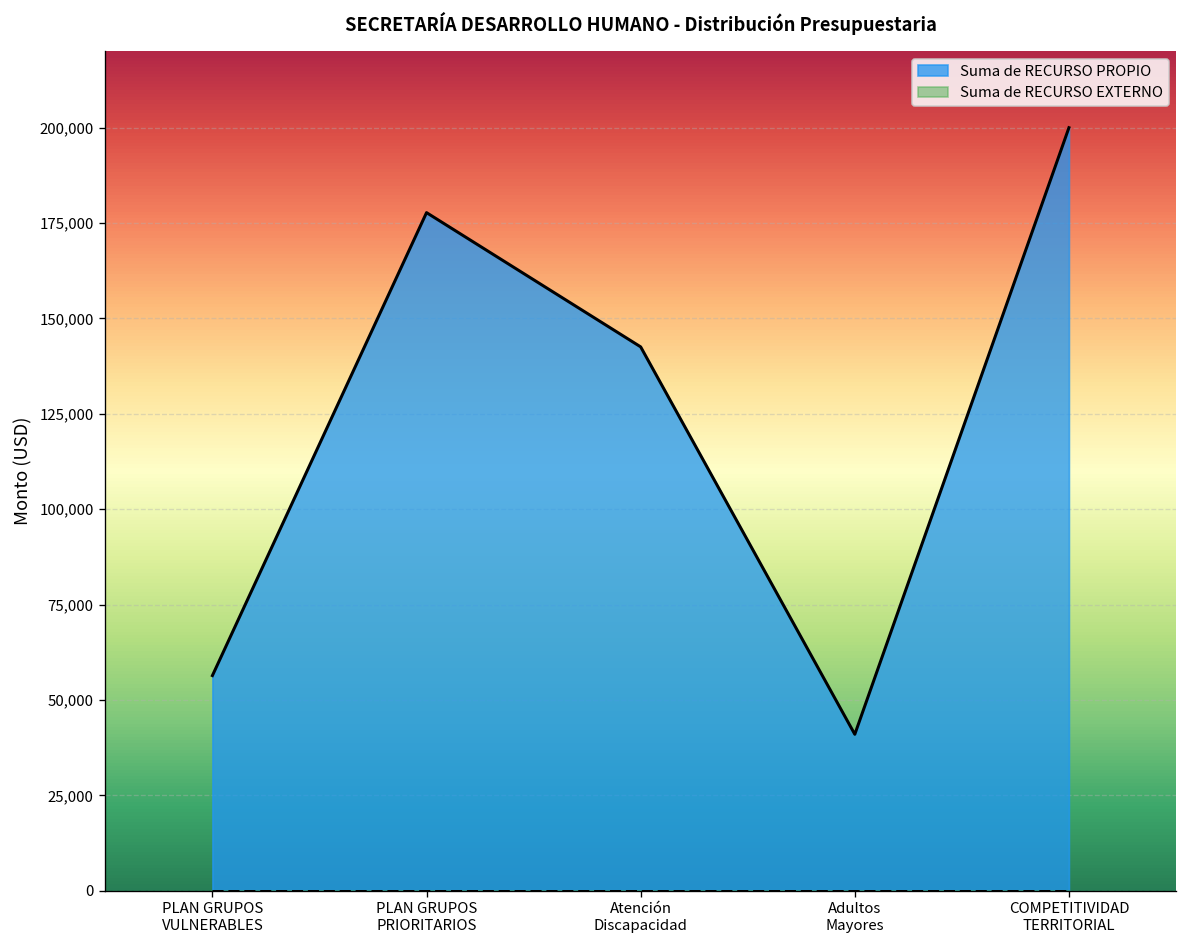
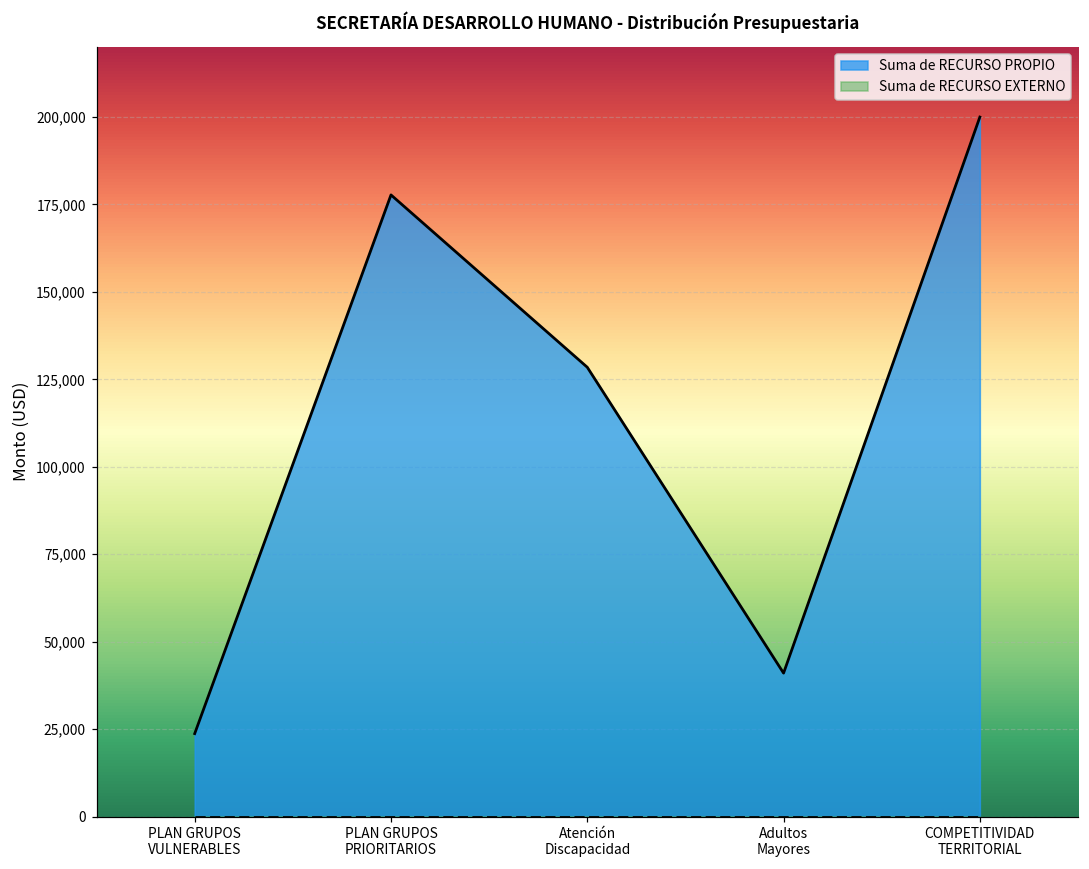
Suma de RECURSO PROPIO, PLAN GRUPOS VULNERABLES: 56,000 -> 24,000
Suma de RECURSO PROPIO, Atención Discapacidad: 143,000 -> 128,000
